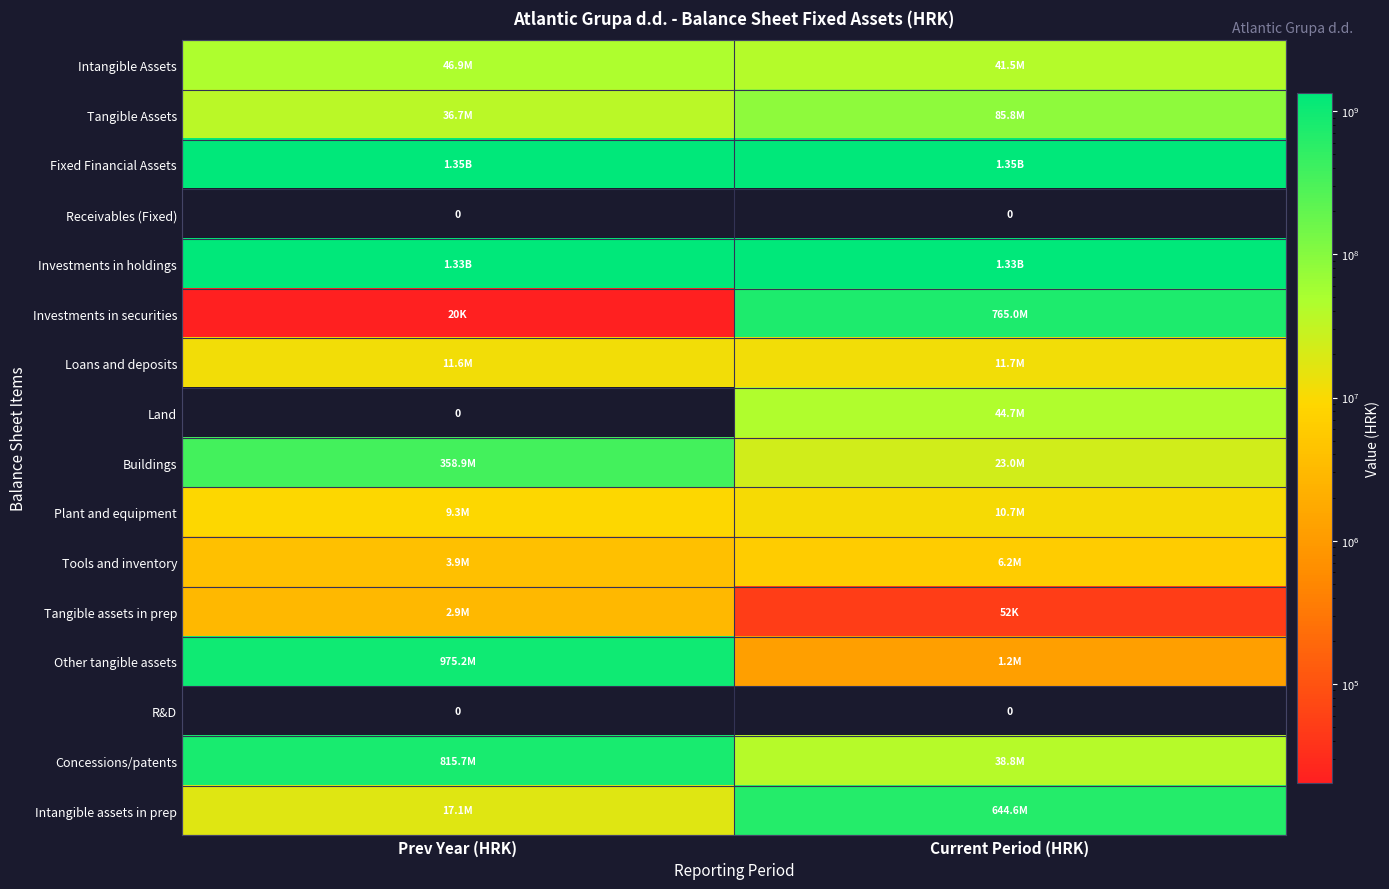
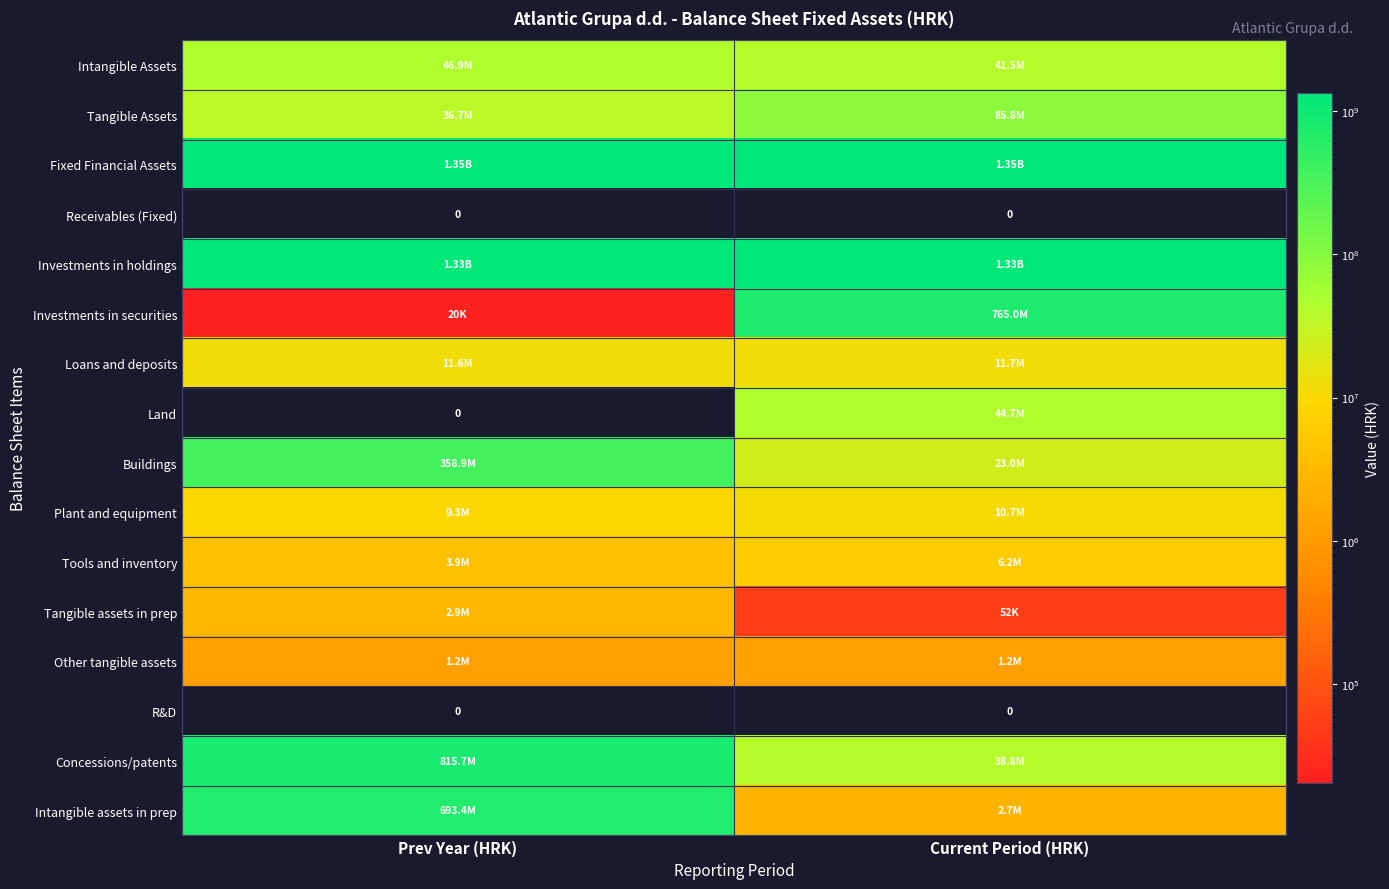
Other tangible assets, Prev Year (HRK): 975.2M -> 1.2M
Intangible assets in prep, Prev Year (HRK): 17.1M -> 693.4M
Intangible assets in prep, Current Period (HRK): 644.6M -> 2.7M
